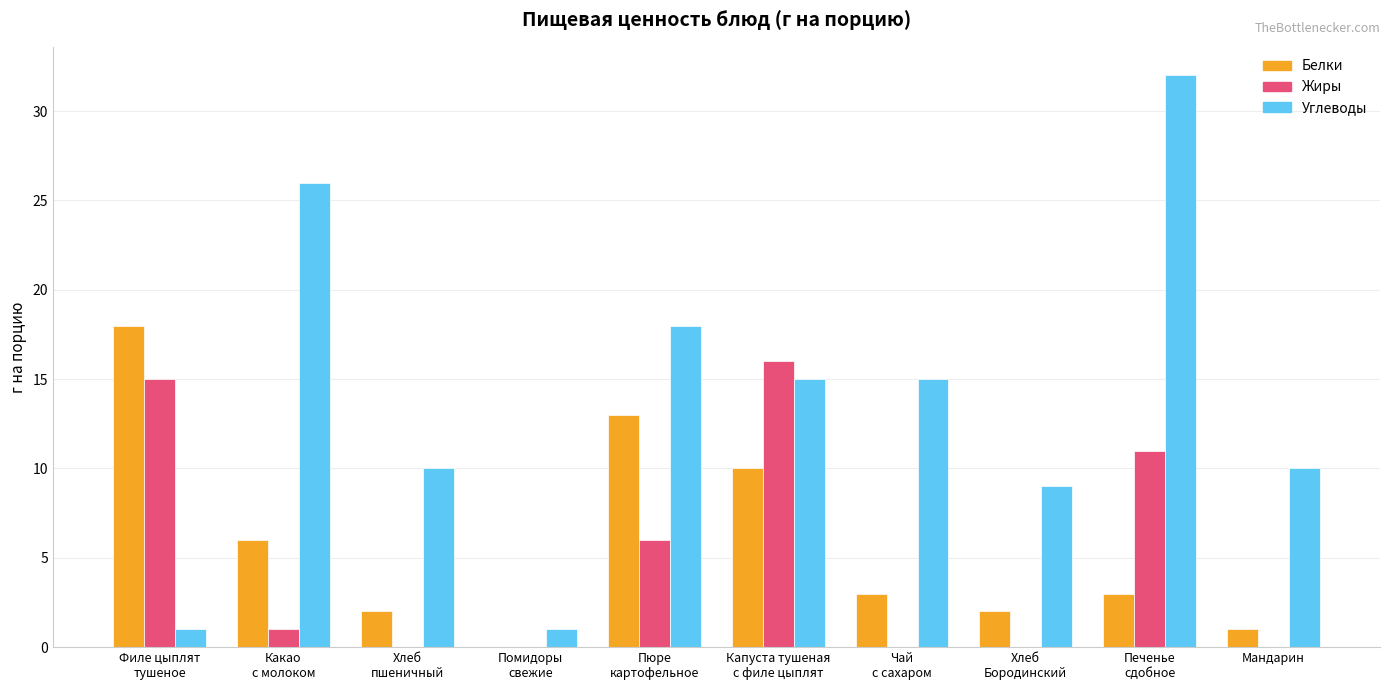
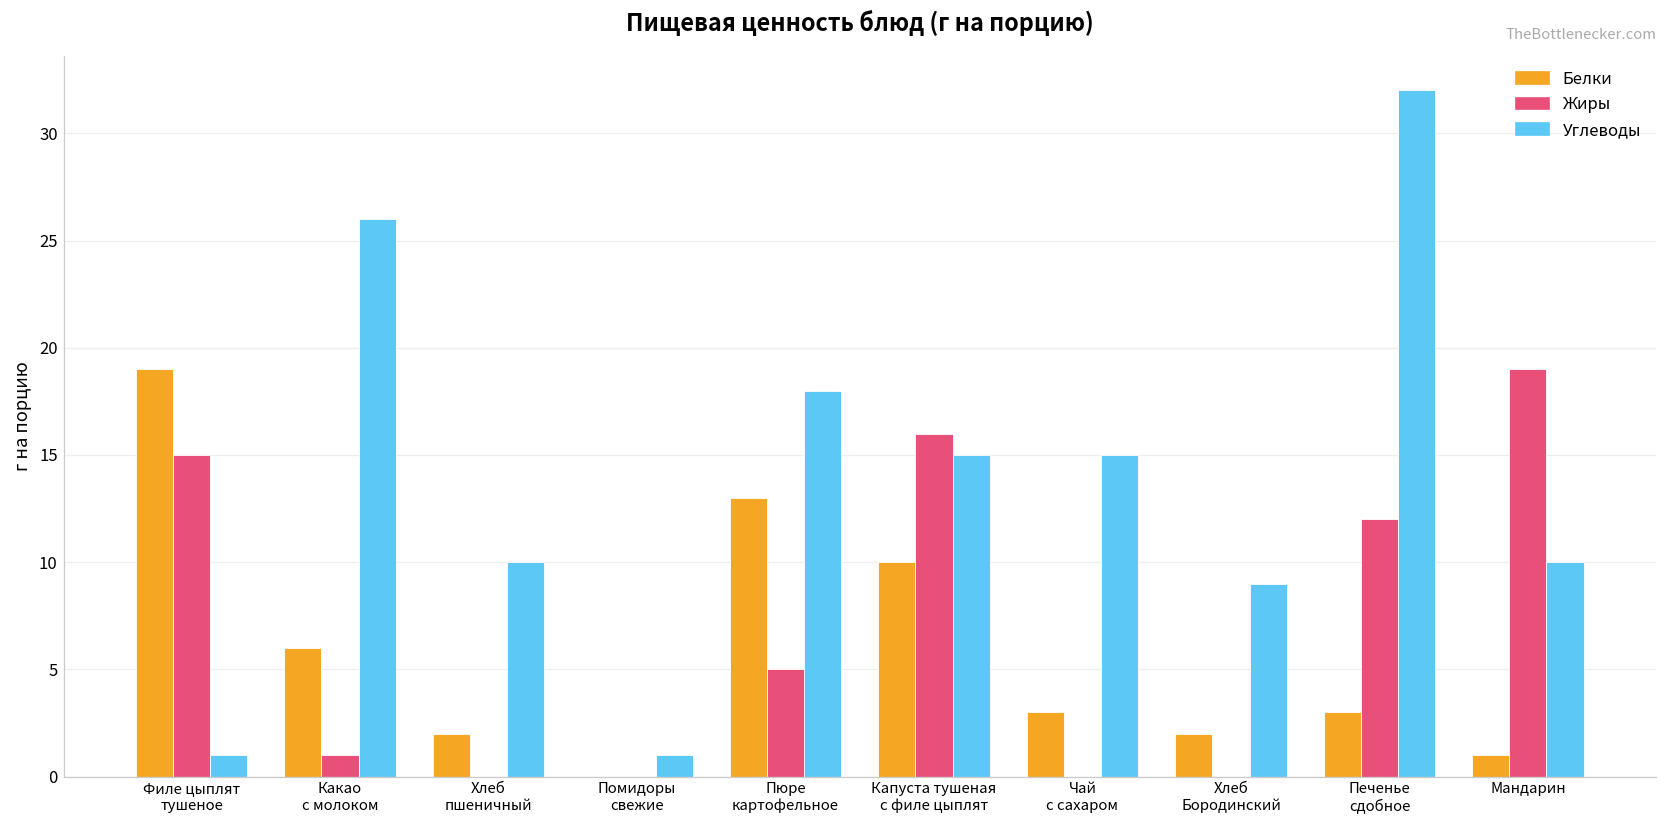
Белки, Филе цыплят тушеное: 18 -> 19
Жиры, Пюре картофельное: 6 -> 5
Жиры, Печенье сдобное: 11 -> 12
Жиры, Мандарин: 0 -> 19
